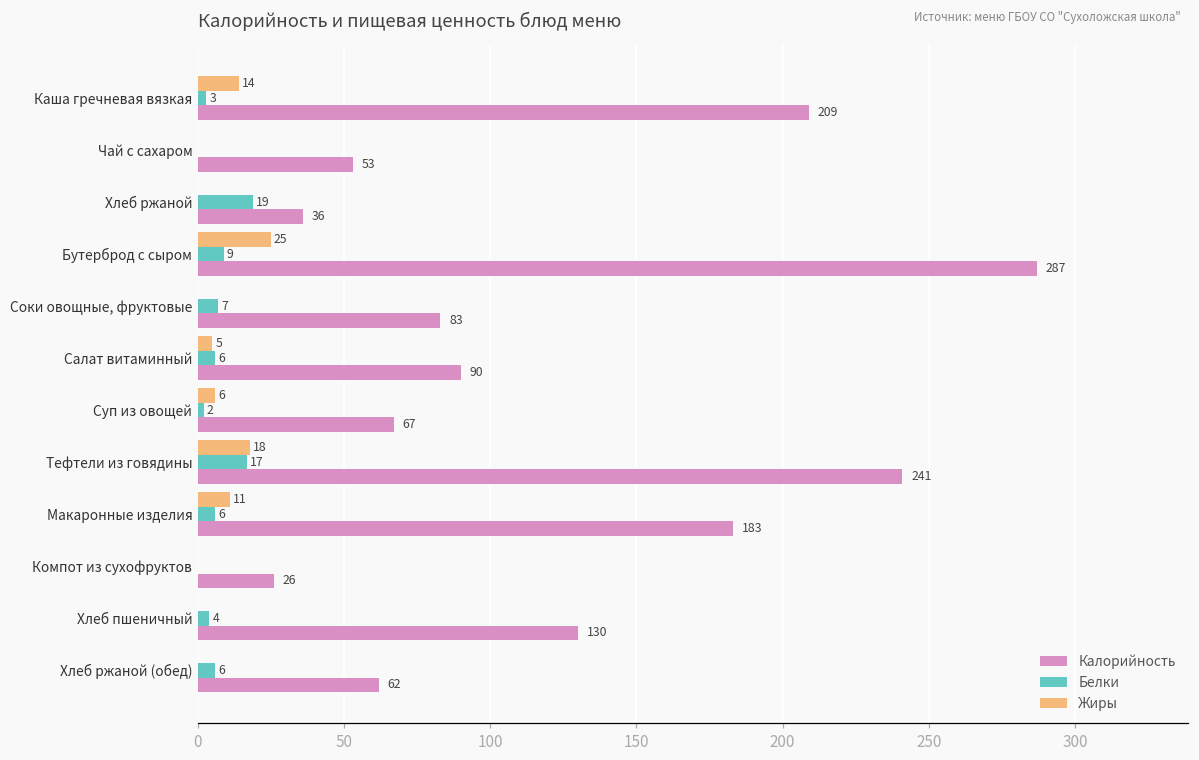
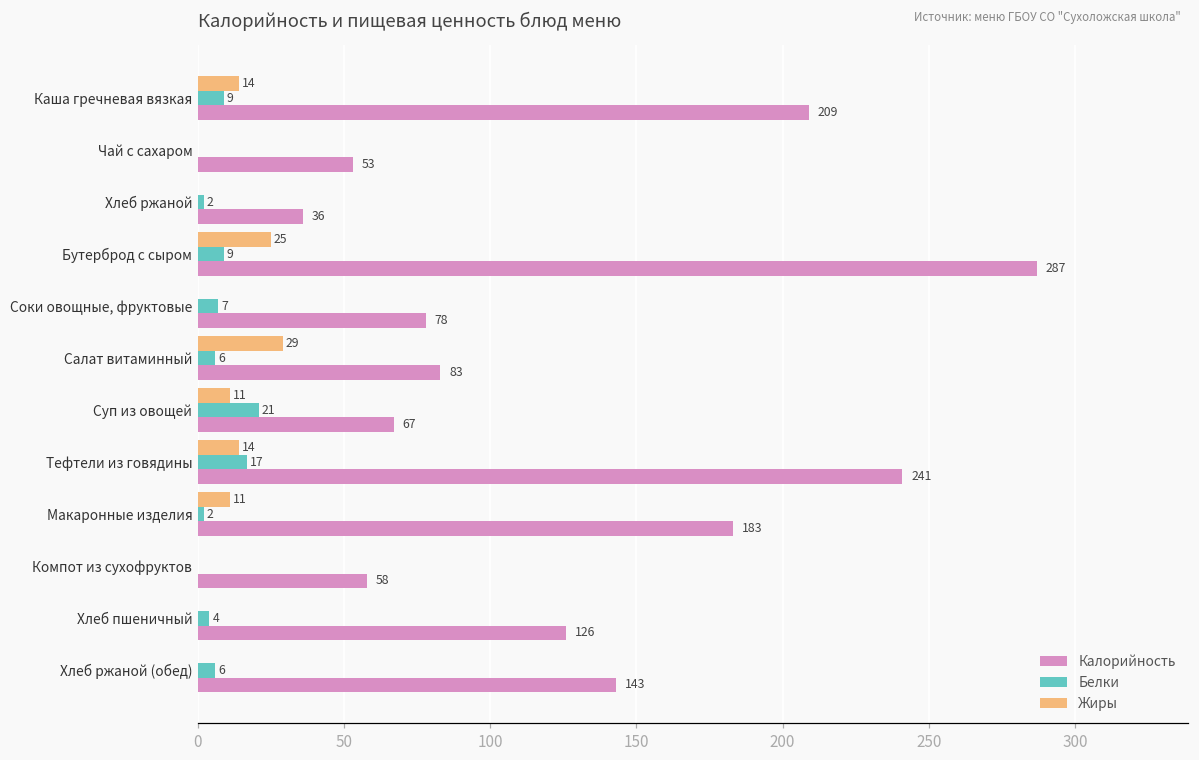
Белки, Каша гречневая вязкая: 3 -> 9
Белки, Хлеб ржаной: 19 -> 2
Калорийность, Соки овощные, фруктовые: 83 -> 78
Жиры, Салат витаминный: 5 -> 29
Калорийность, Салат витаминный: 90 -> 83
Жиры, Суп из овощей: 6 -> 11
Белки, Суп из овощей: 2 -> 21
Жиры, Тефтели из говядины: 18 -> 14
Белки, Макаронные изделия: 6 -> 2
Калорийность, Компот из сухофруктов: 26 -> 58
Калорийность, Хлеб пшеничный: 130 -> 126
Калорийность, Хлеб ржаной (обед): 62 -> 143
